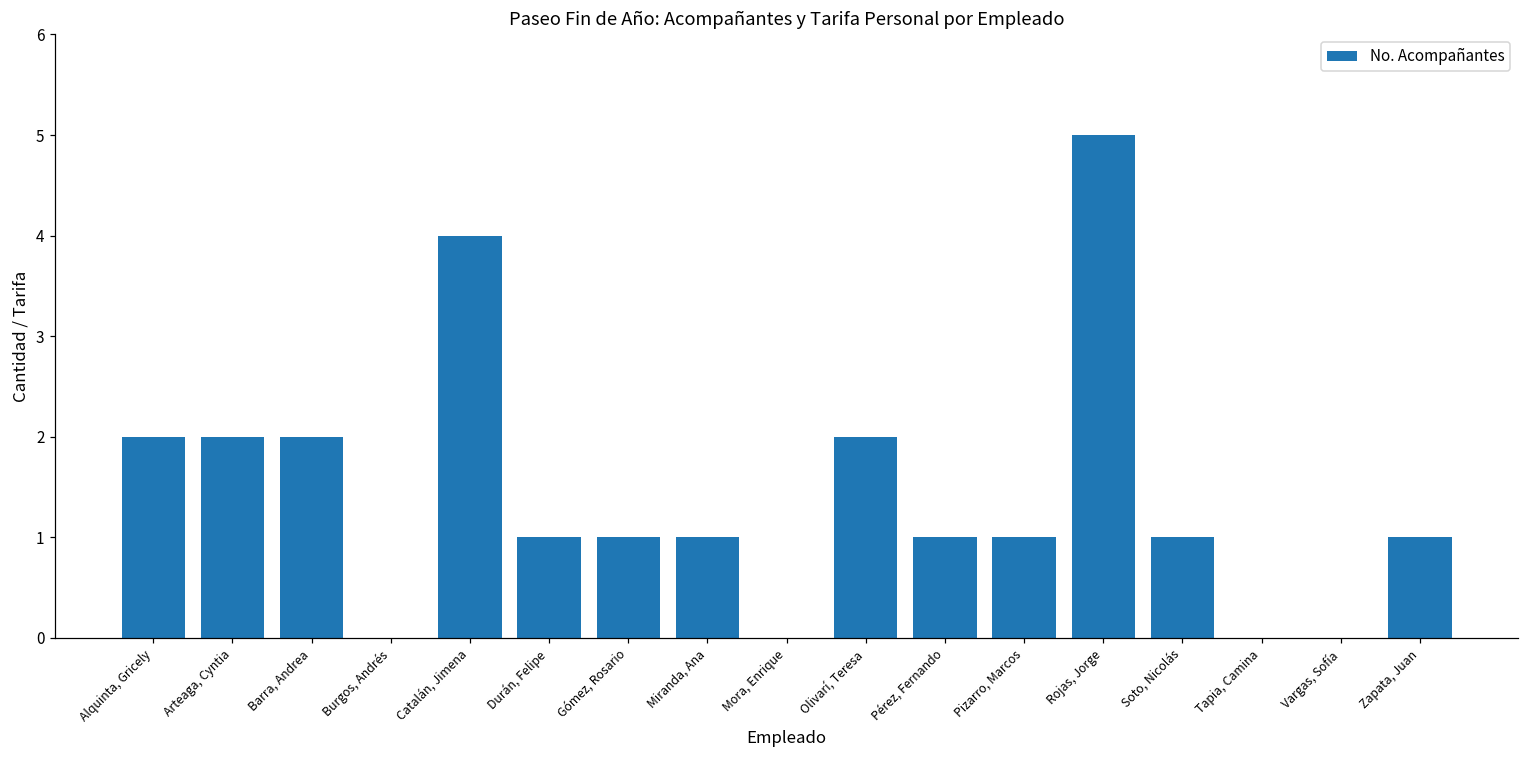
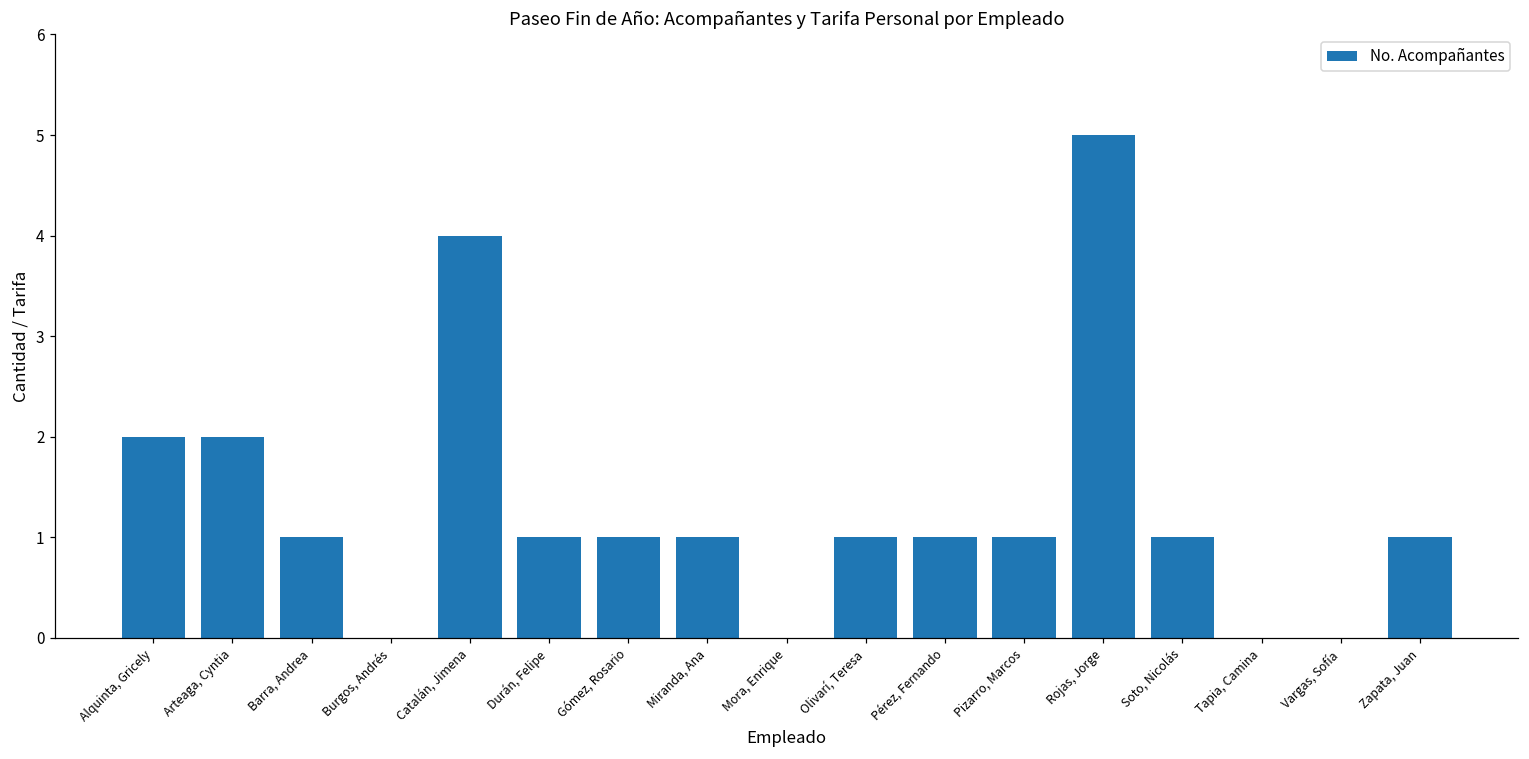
Barra, Andrea: 2 -> 1
Olivarí, Teresa: 2 -> 1
